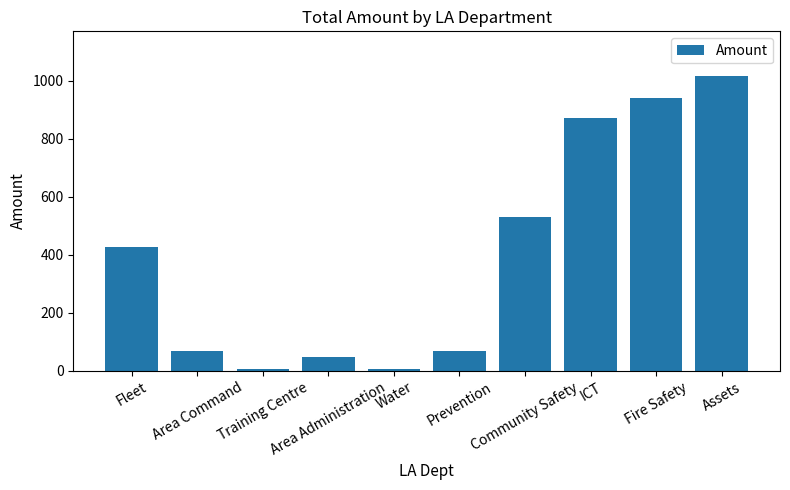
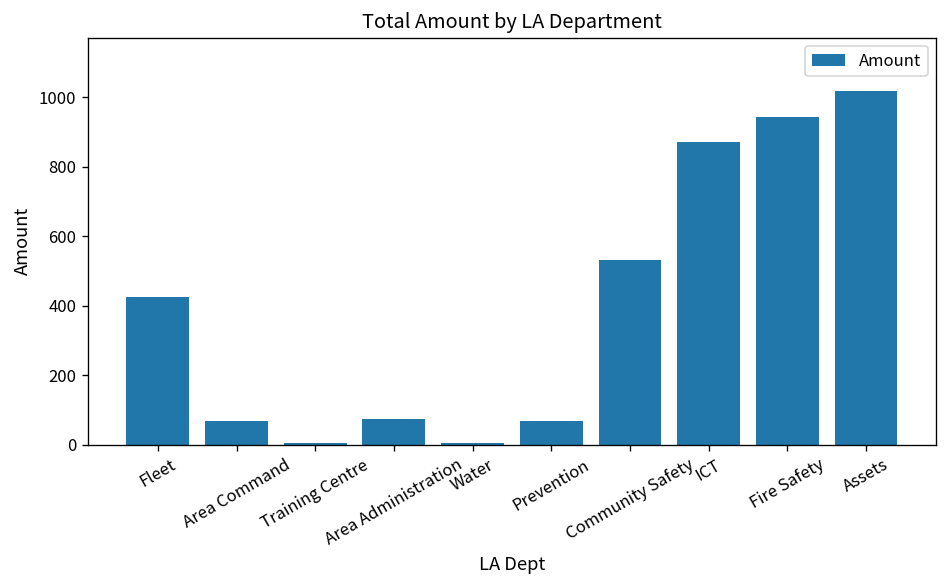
Area Administration: 50 -> 80
